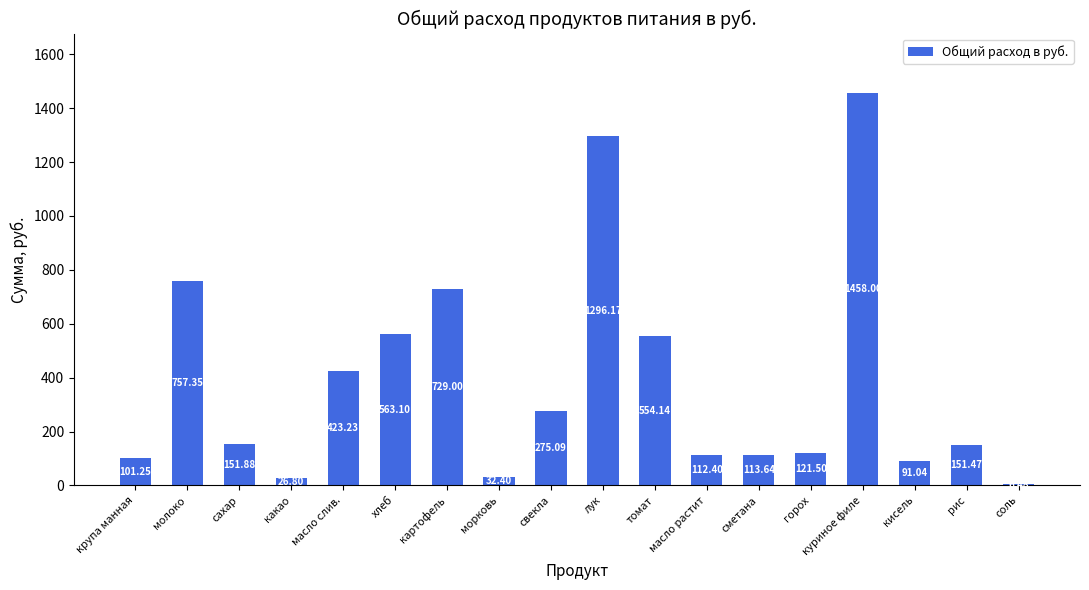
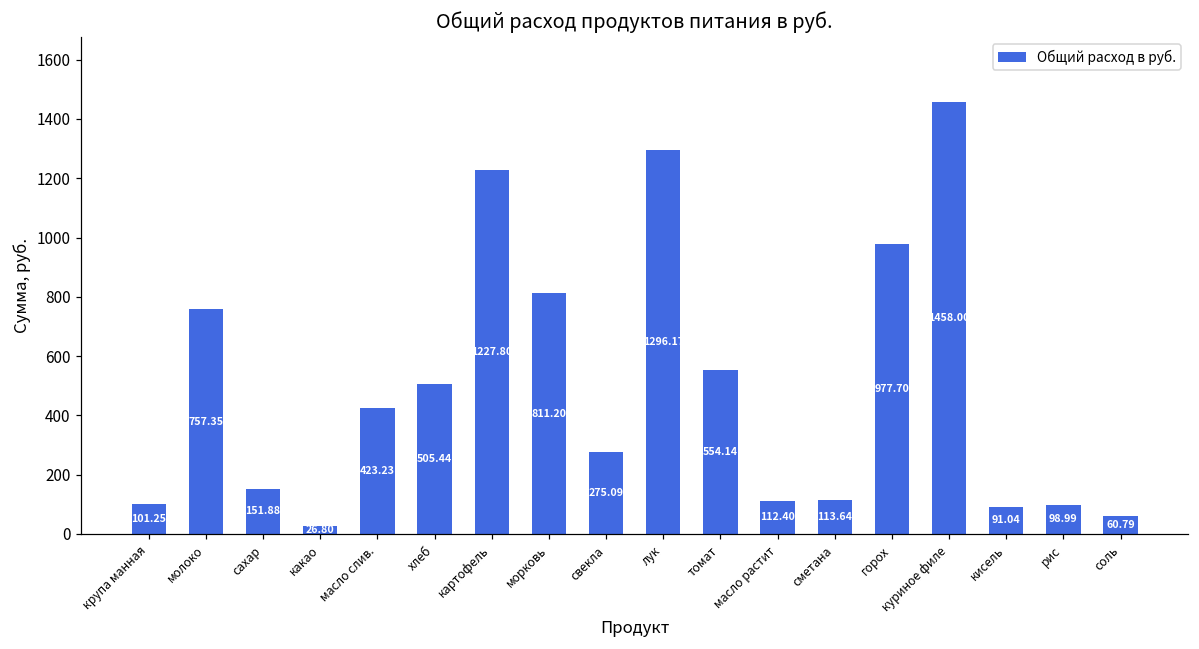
хлеб: 563.10 -> 505.44
картофель: 729.00 -> 1227.80
морковь: 32.40 -> 811.20
горох: 121.50 -> 977.70
рис: 151.47 -> 98.99
соль: 10 -> 60
